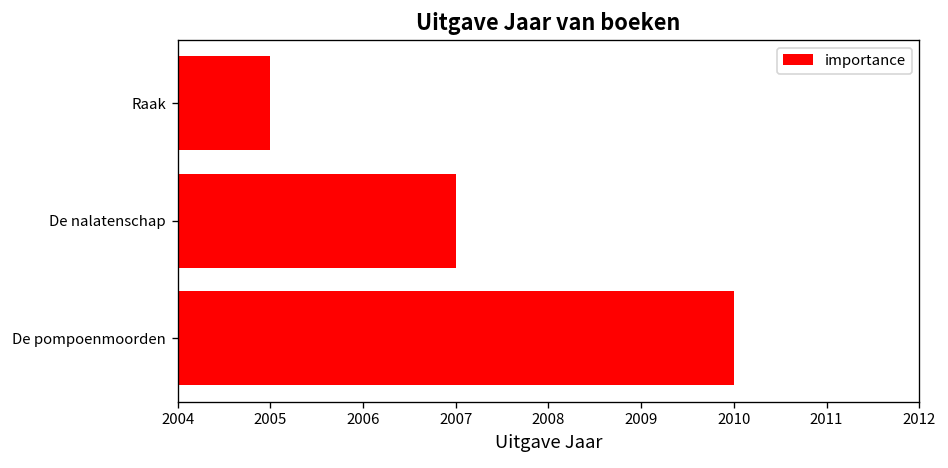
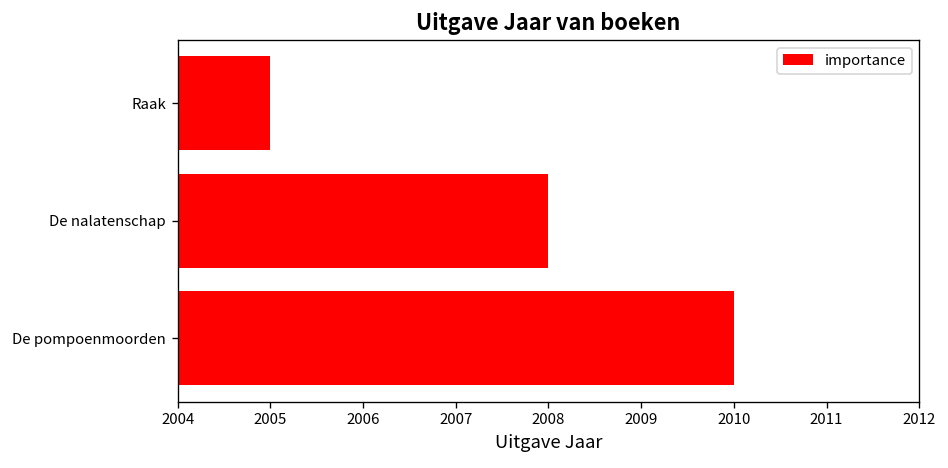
De nalatenschap: 2007 -> 2008
